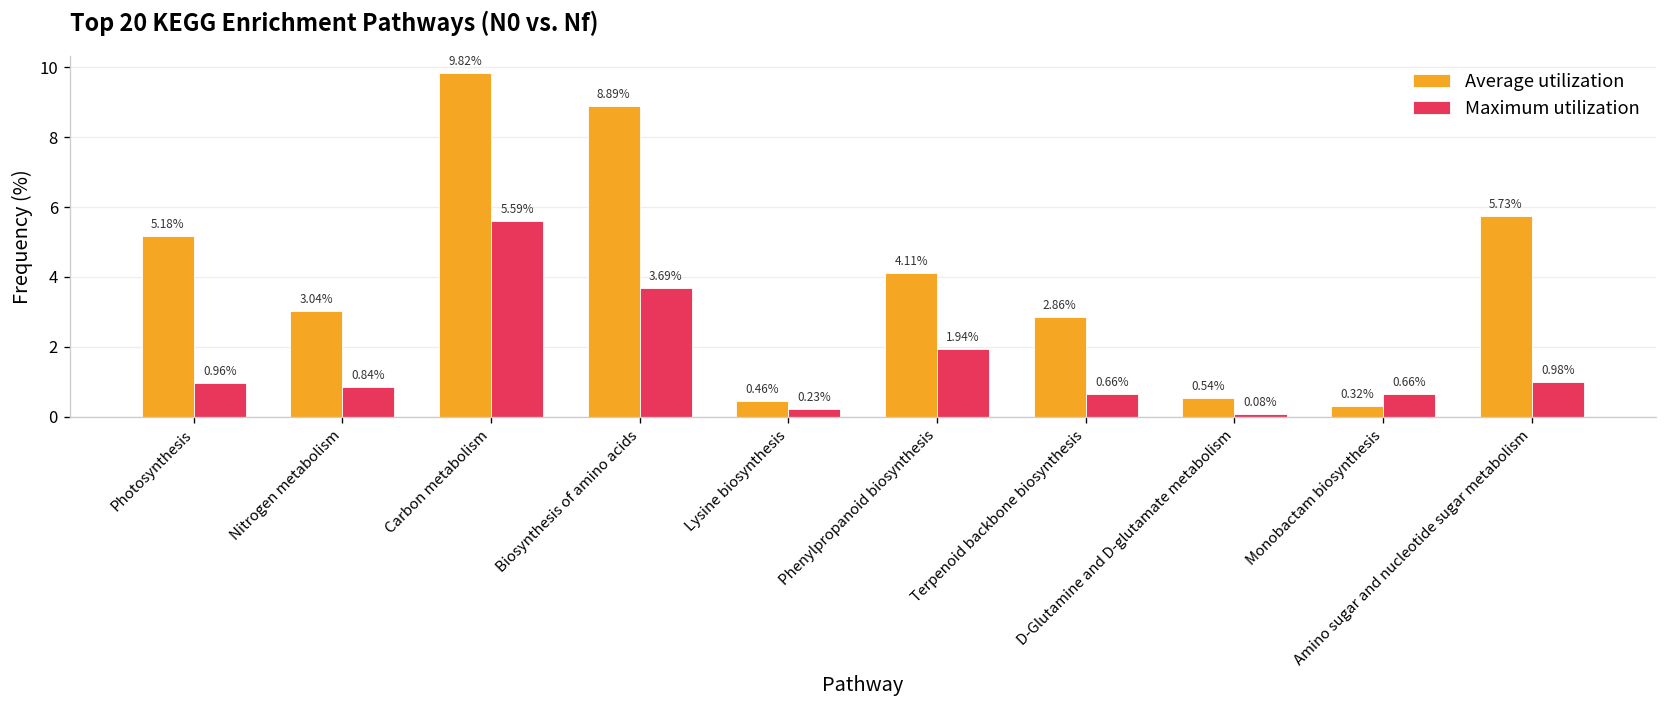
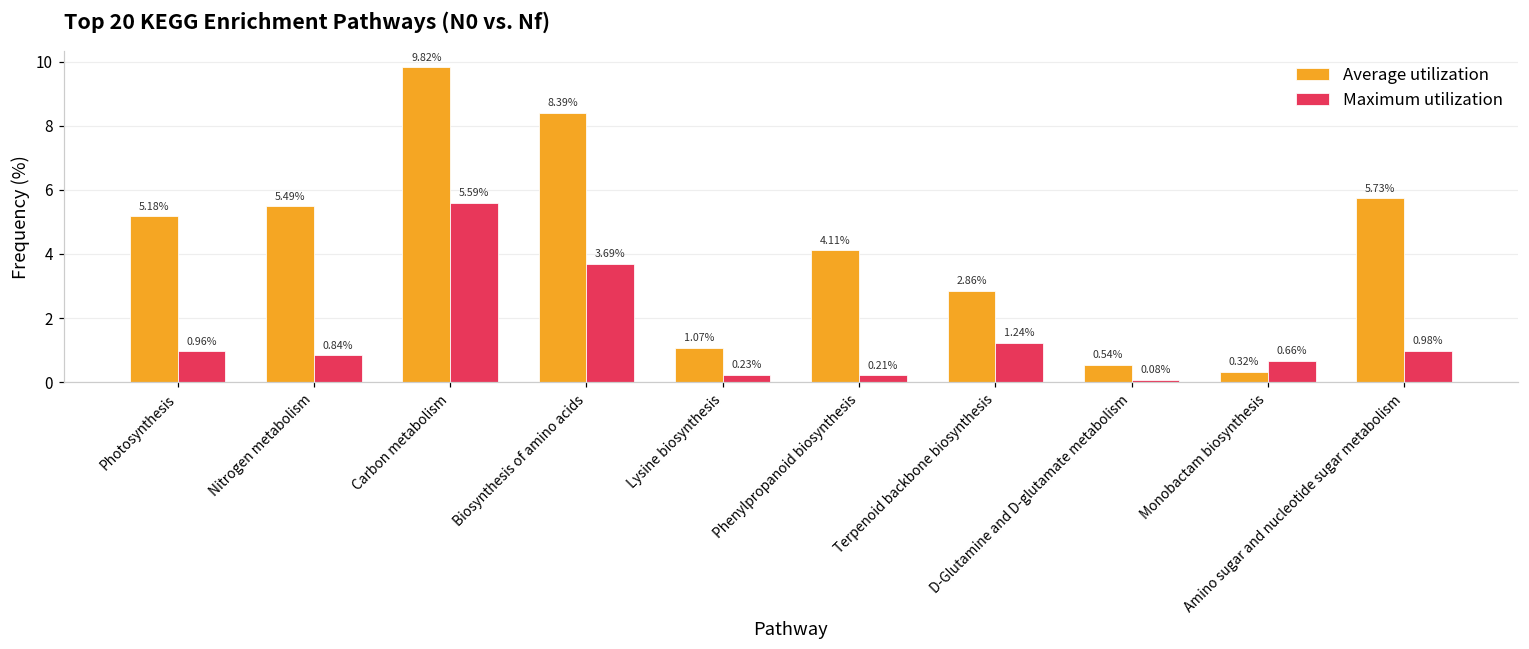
Average utilization, Nitrogen metabolism: 3.04% -> 5.49%
Average utilization, Biosynthesis of amino acids: 8.89% -> 8.39%
Average utilization, Lysine biosynthesis: 0.46% -> 1.07%
Maximum utilization, Phenylpropanoid biosynthesis: 1.94% -> 0.21%
Maximum utilization, Terpenoid backbone biosynthesis: 0.66% -> 1.24%
